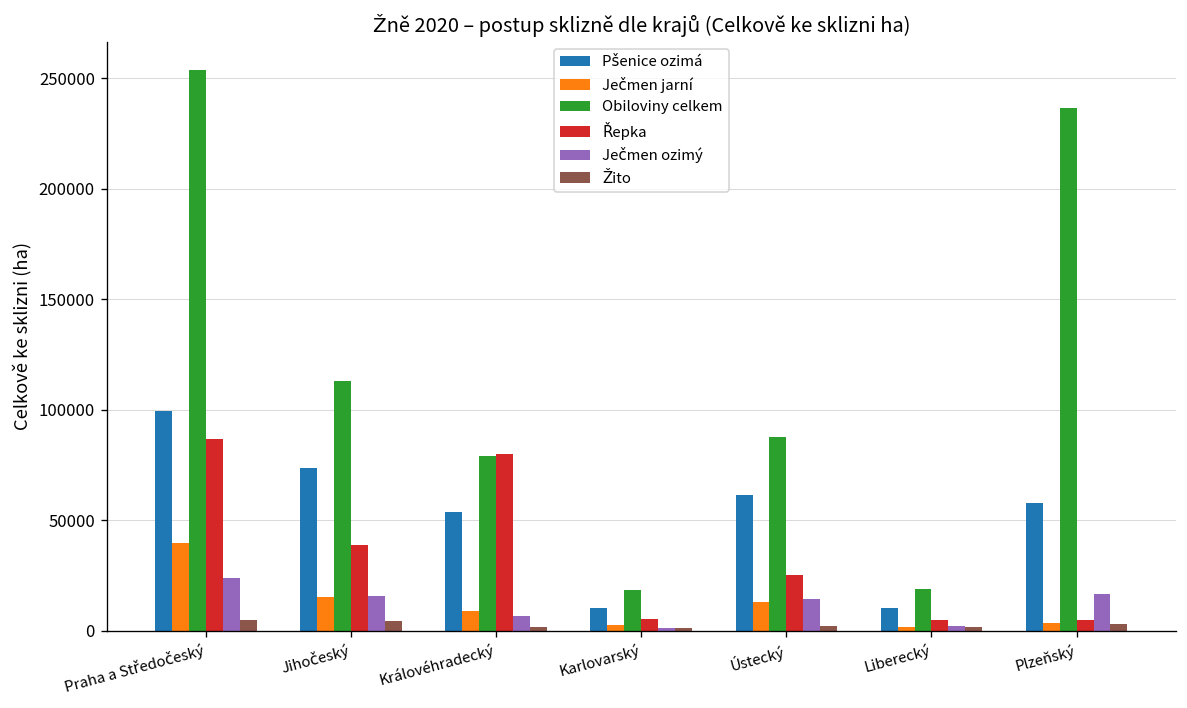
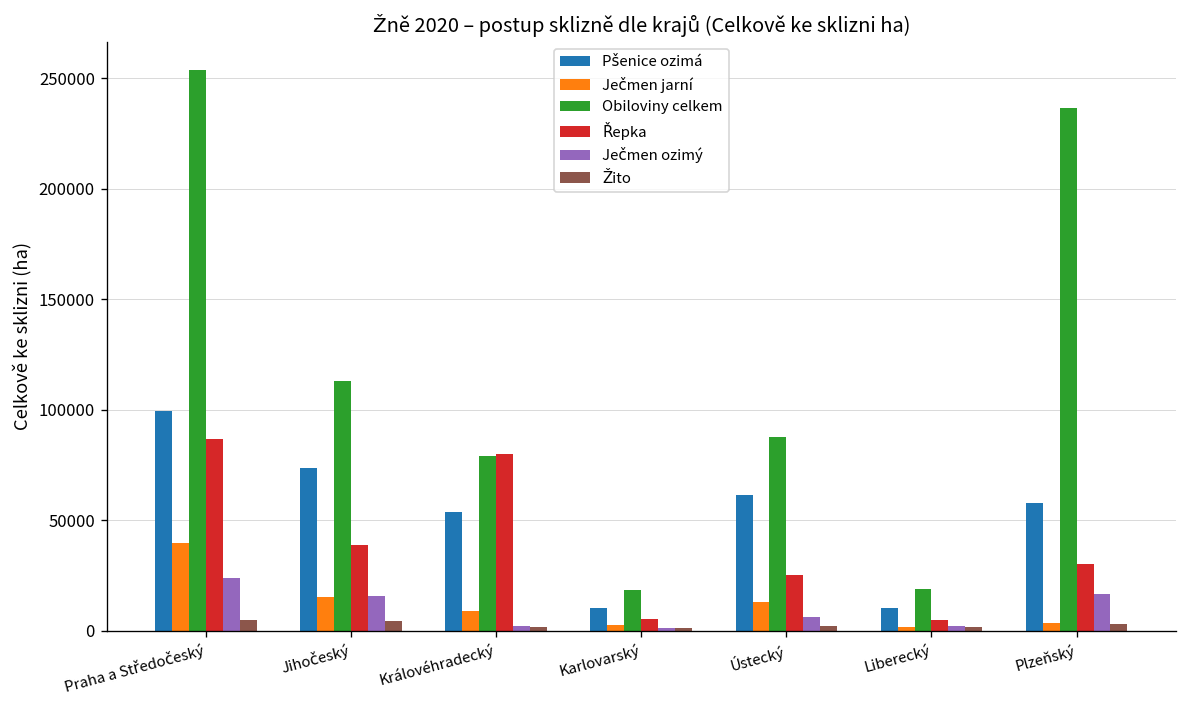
Ječmen ozimý, Královéhradecký: 7000 -> 2000
Ječmen ozimý, Ústecký: 14000 -> 6000
Řepka, Plzeňský: 5000 -> 30000
